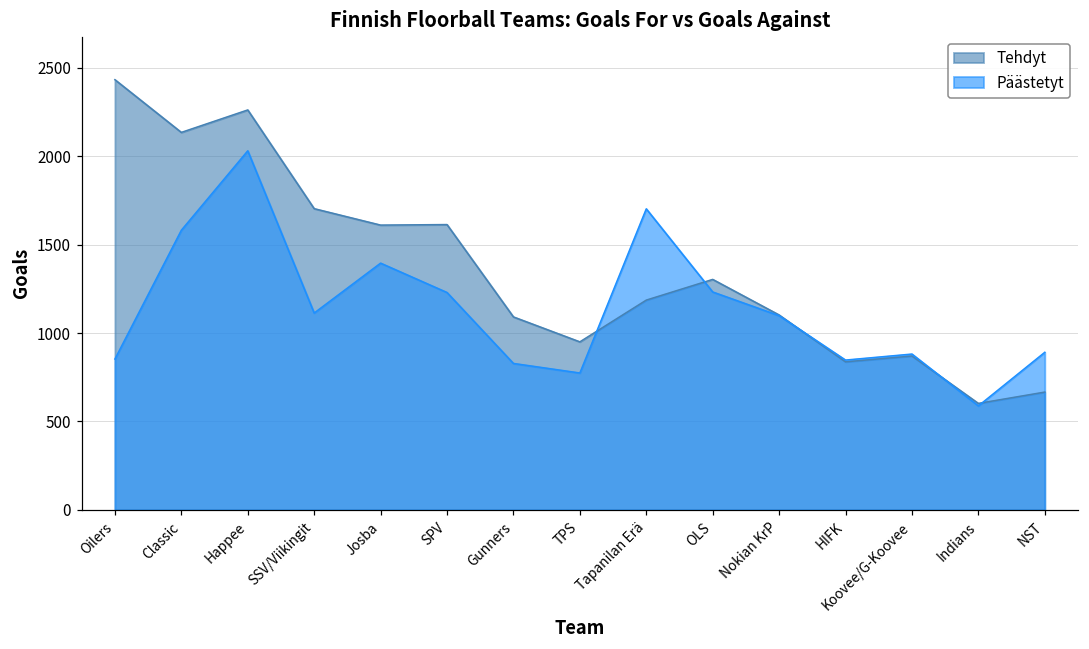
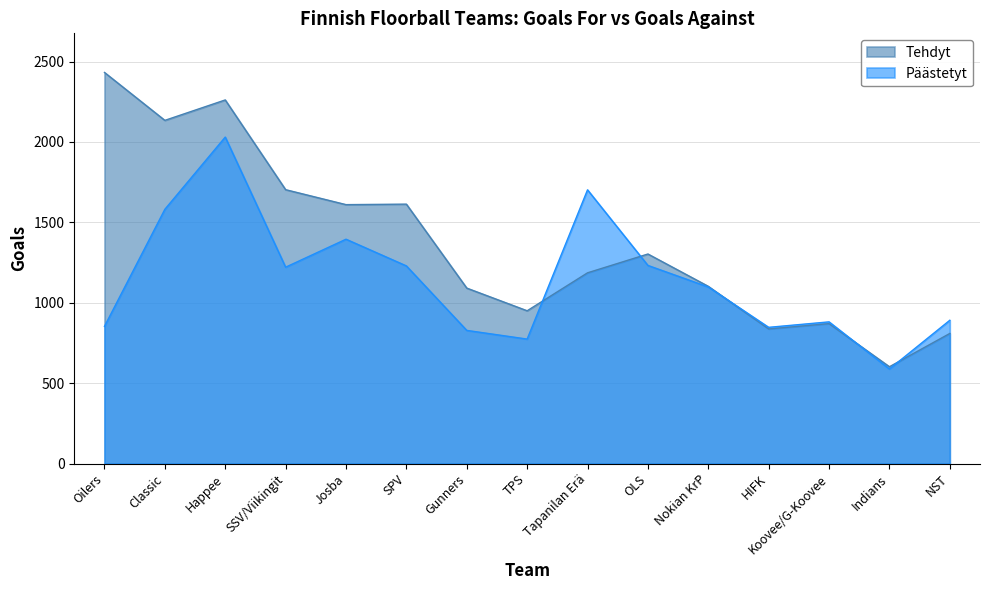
Päästetyt, SSV/Viikingit: 1110 -> 1220
Tehdyt, NST: 670 -> 810
